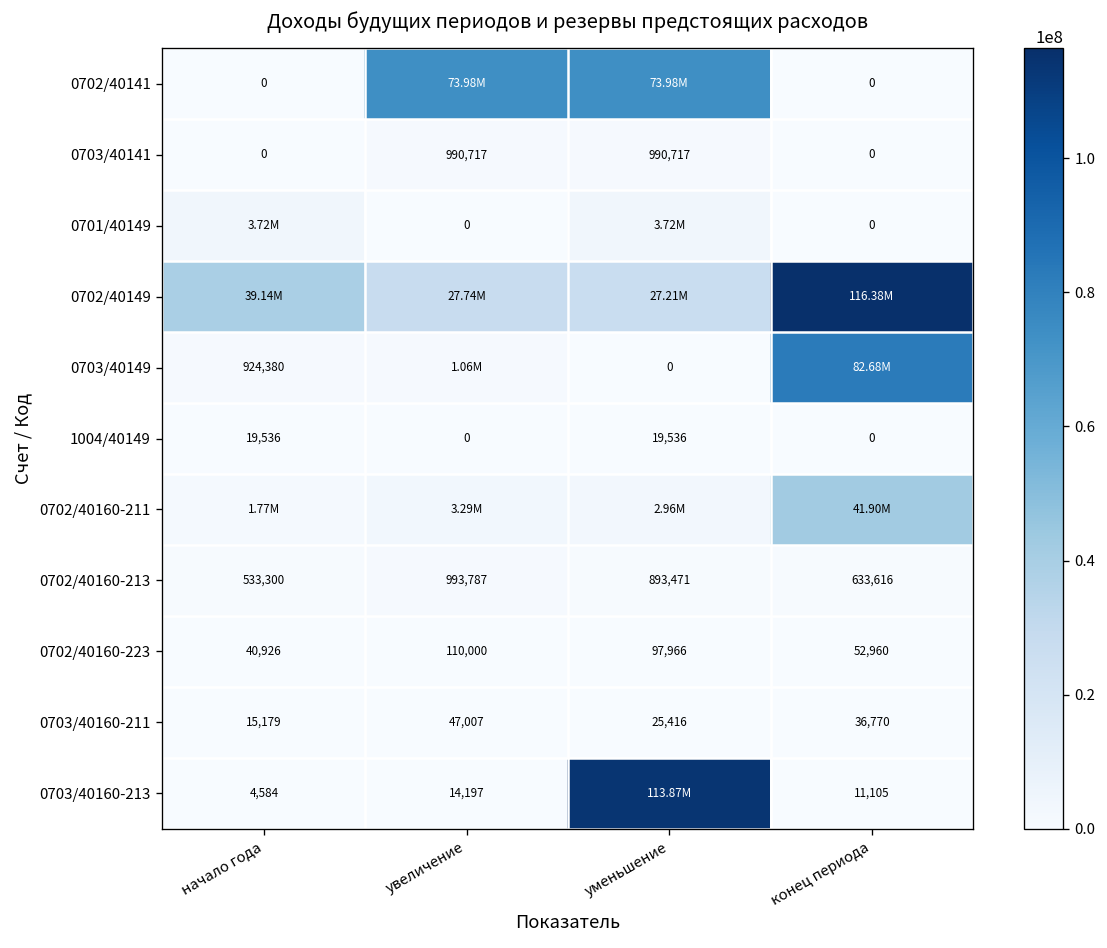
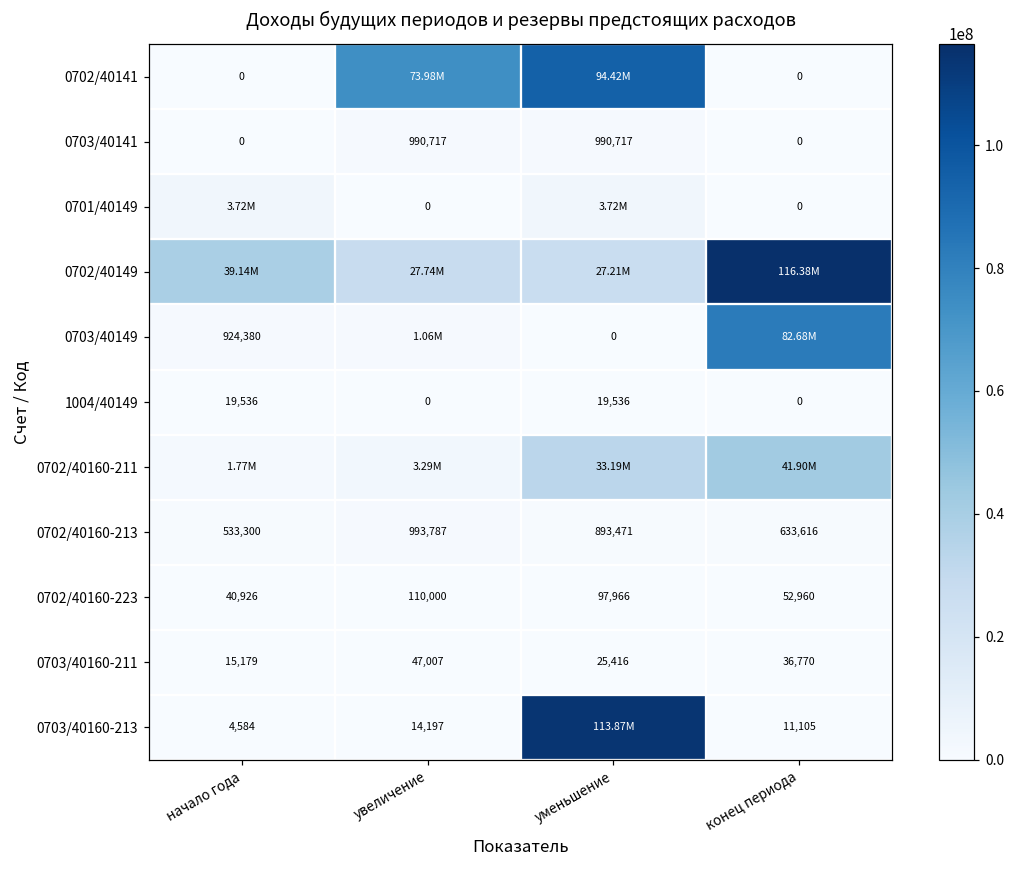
0702/40141, уменьшение: 73.98M -> 94.42M
0702/40160-211, уменьшение: 2.96M -> 33.19M
